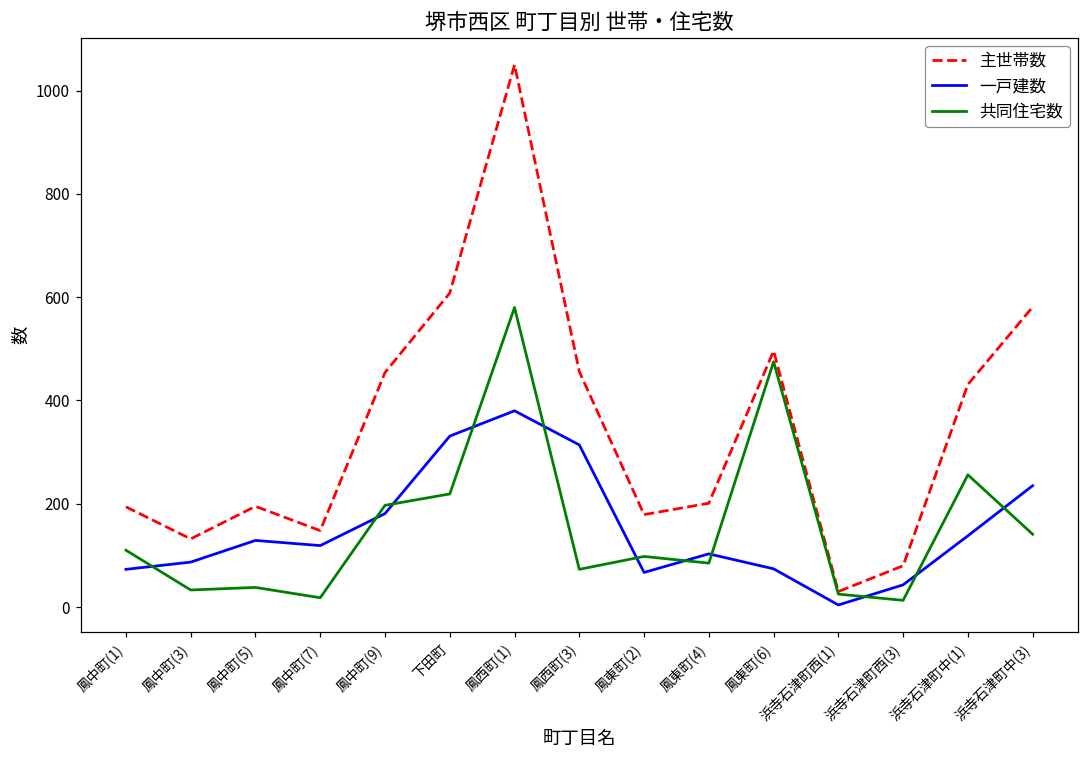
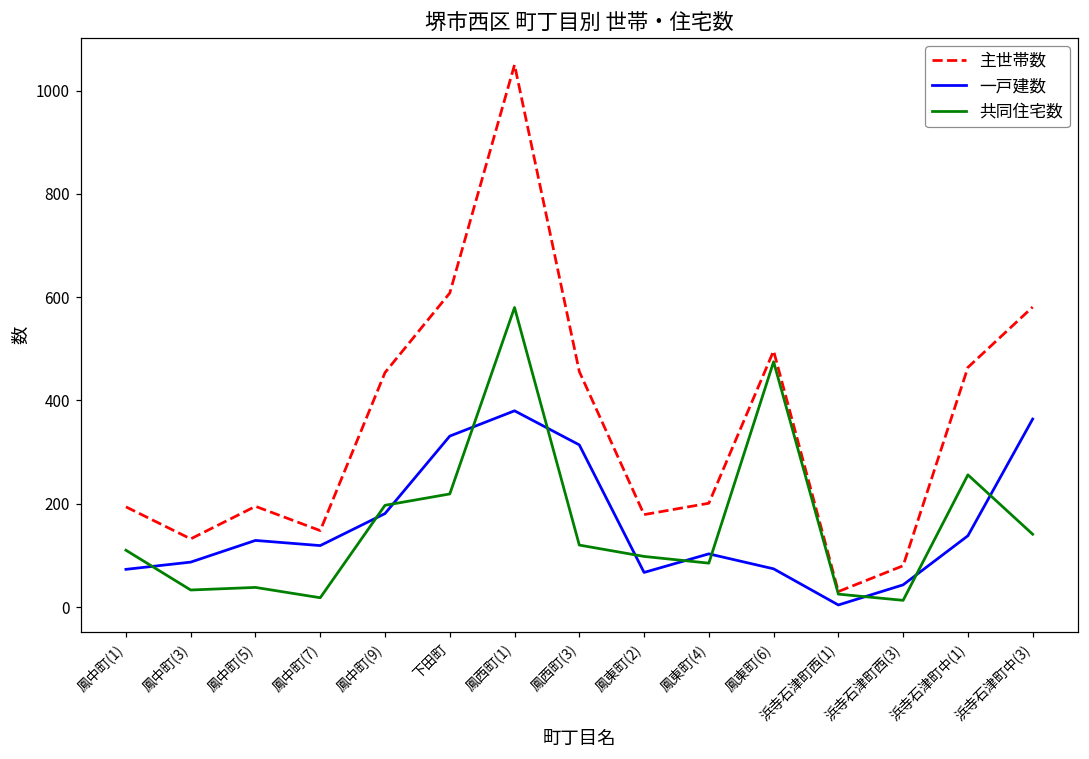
共同住宅数, 鳳西町(3): 70 -> 120
主世帯数, 浜寺石津町中(1): 430 -> 460
一戸建数, 浜寺石津町中(3): 240 -> 360
